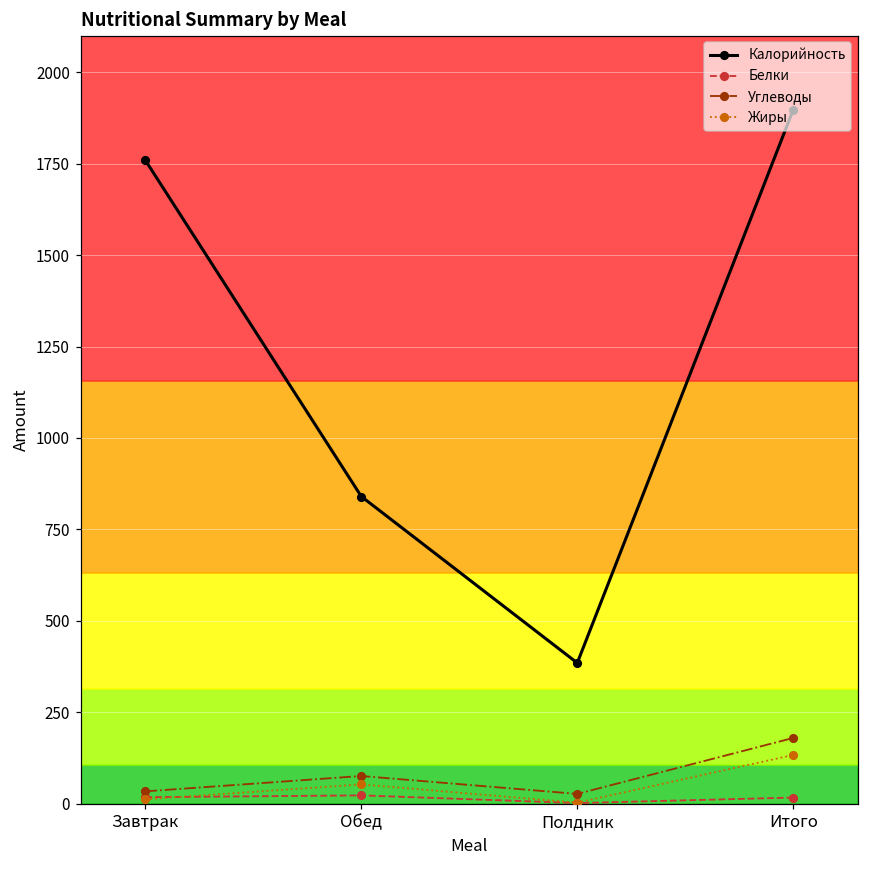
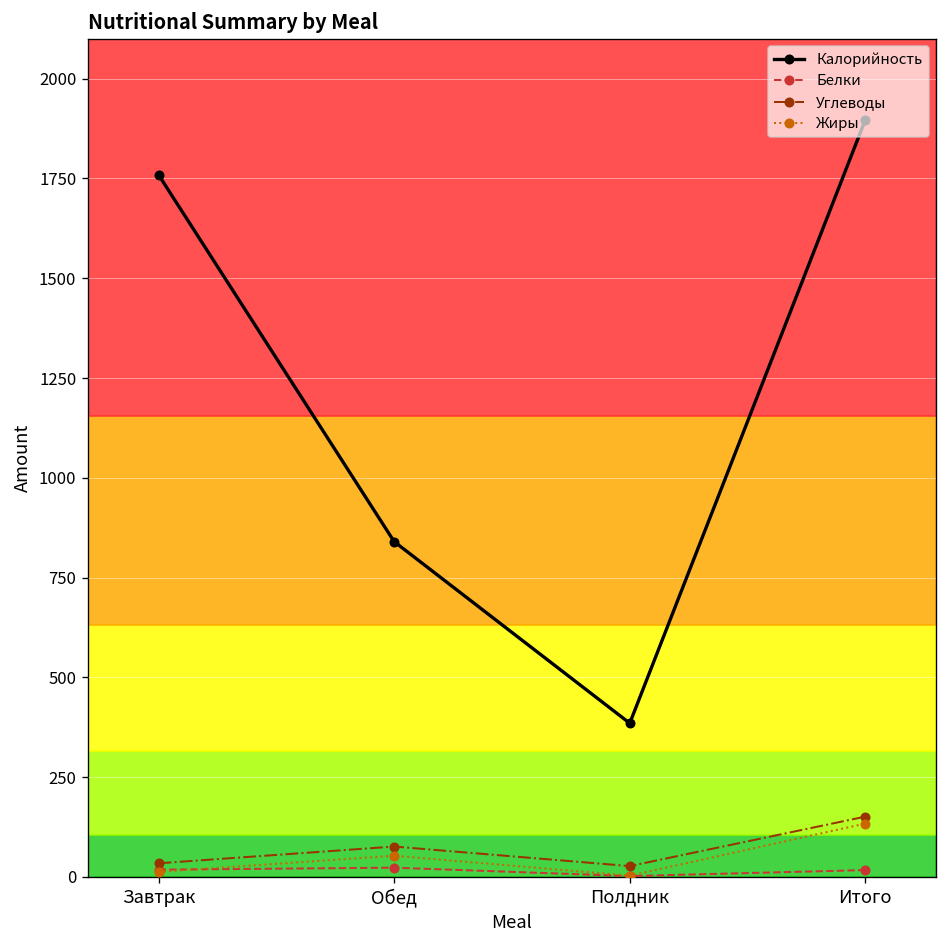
Углеводы, Итого: 180 -> 150
